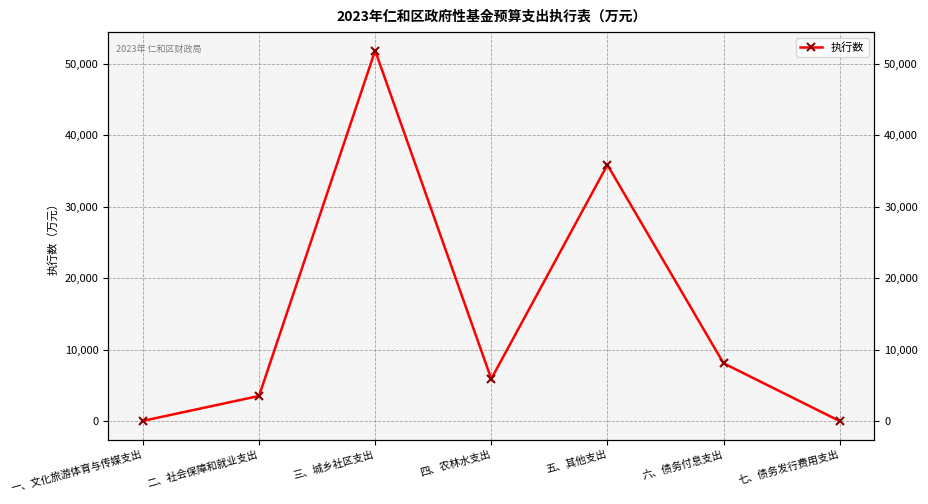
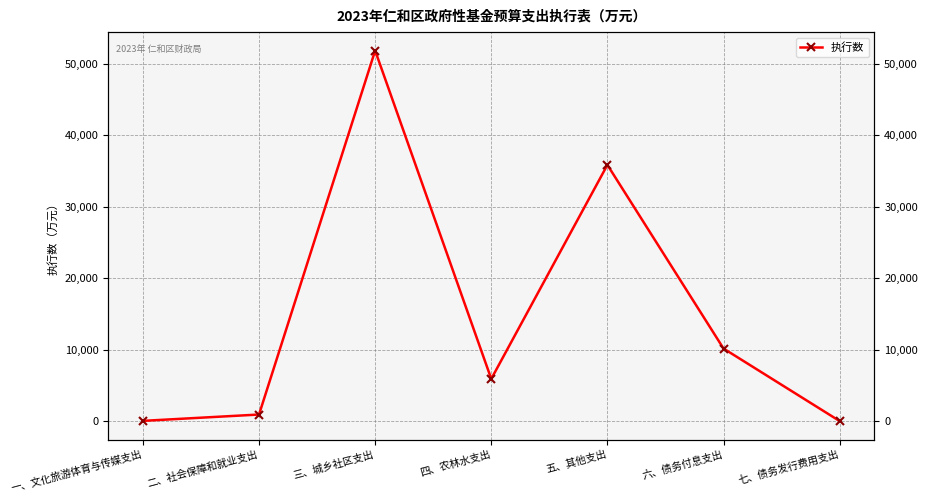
二、社会保障和就业支出: 4,000 -> 1,000
六、债务付息支出: 8,000 -> 10,000
